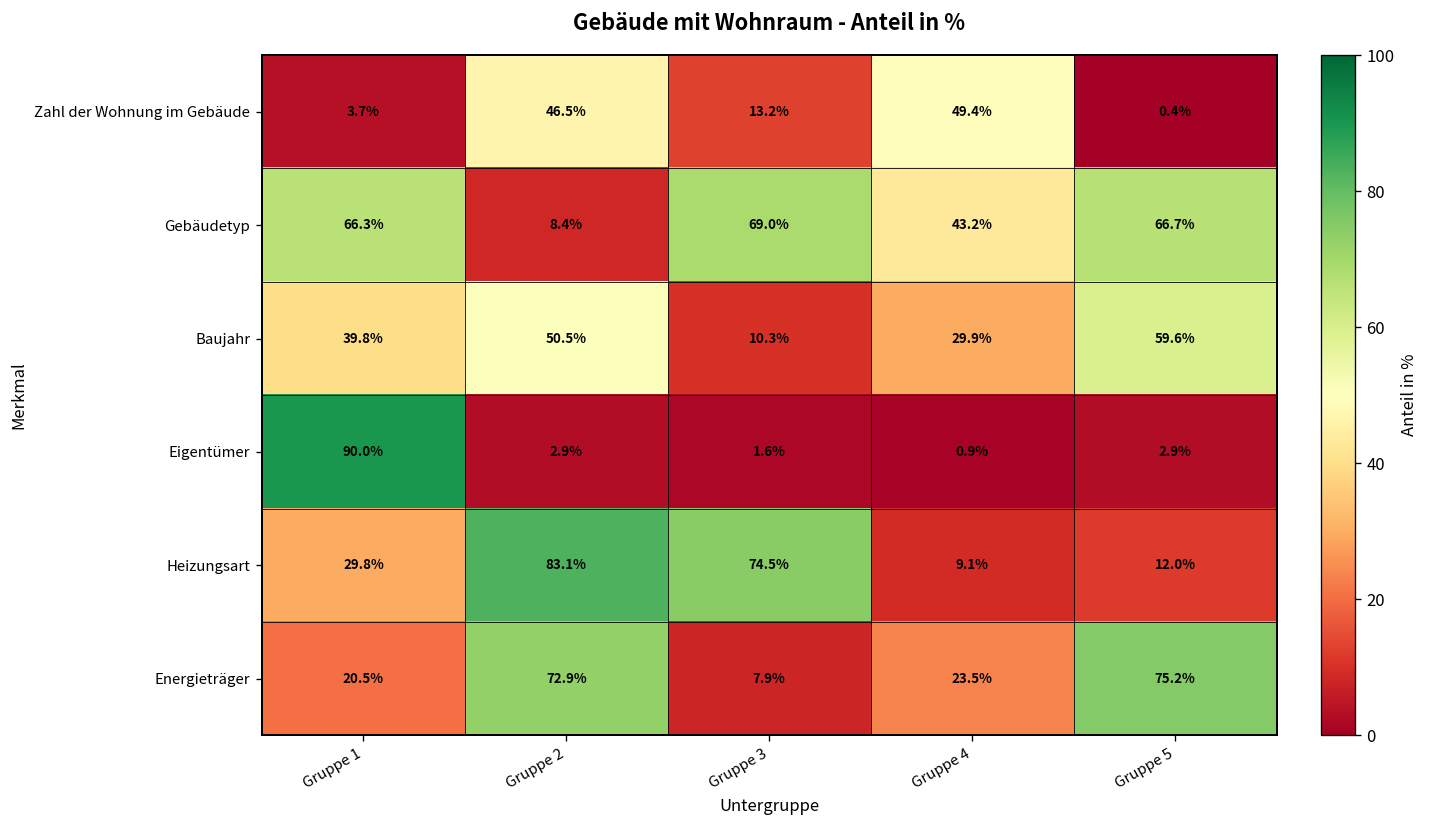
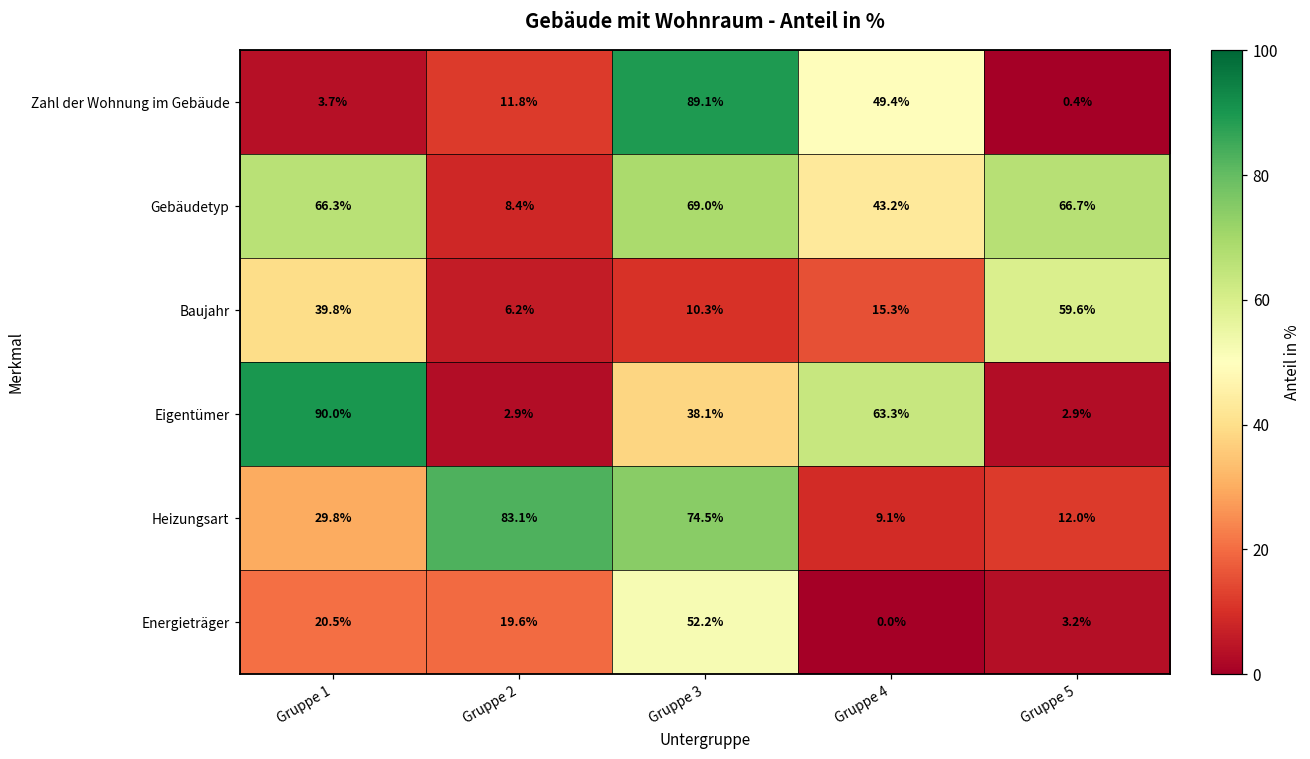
Zahl der Wohnung im Gebäude, Gruppe 2: 46.5% -> 11.8%
Zahl der Wohnung im Gebäude, Gruppe 3: 13.2% -> 89.1%
Baujahr, Gruppe 2: 50.5% -> 6.2%
Baujahr, Gruppe 4: 29.9% -> 15.3%
Eigentümer, Gruppe 3: 1.6% -> 38.1%
Eigentümer, Gruppe 4: 0.9% -> 63.3%
Energieträger, Gruppe 2: 72.9% -> 19.6%
Energieträger, Gruppe 3: 7.9% -> 52.2%
Energieträger, Gruppe 4: 23.5% -> 0.0%
Energieträger, Gruppe 5: 75.2% -> 3.2%
